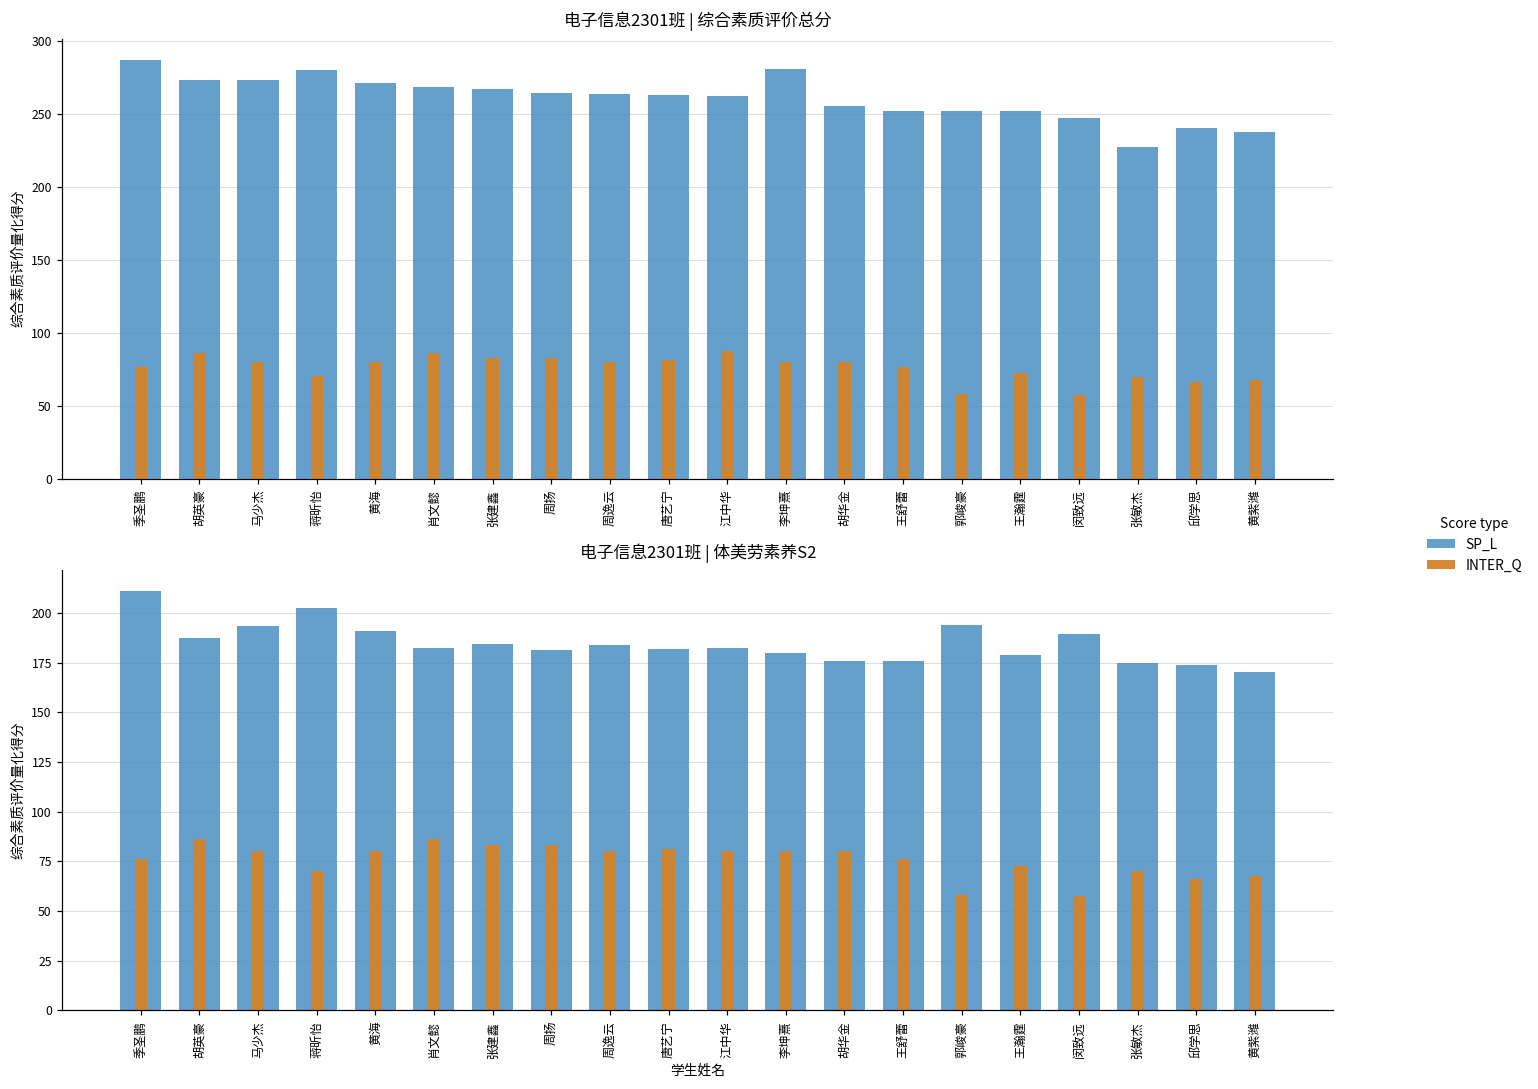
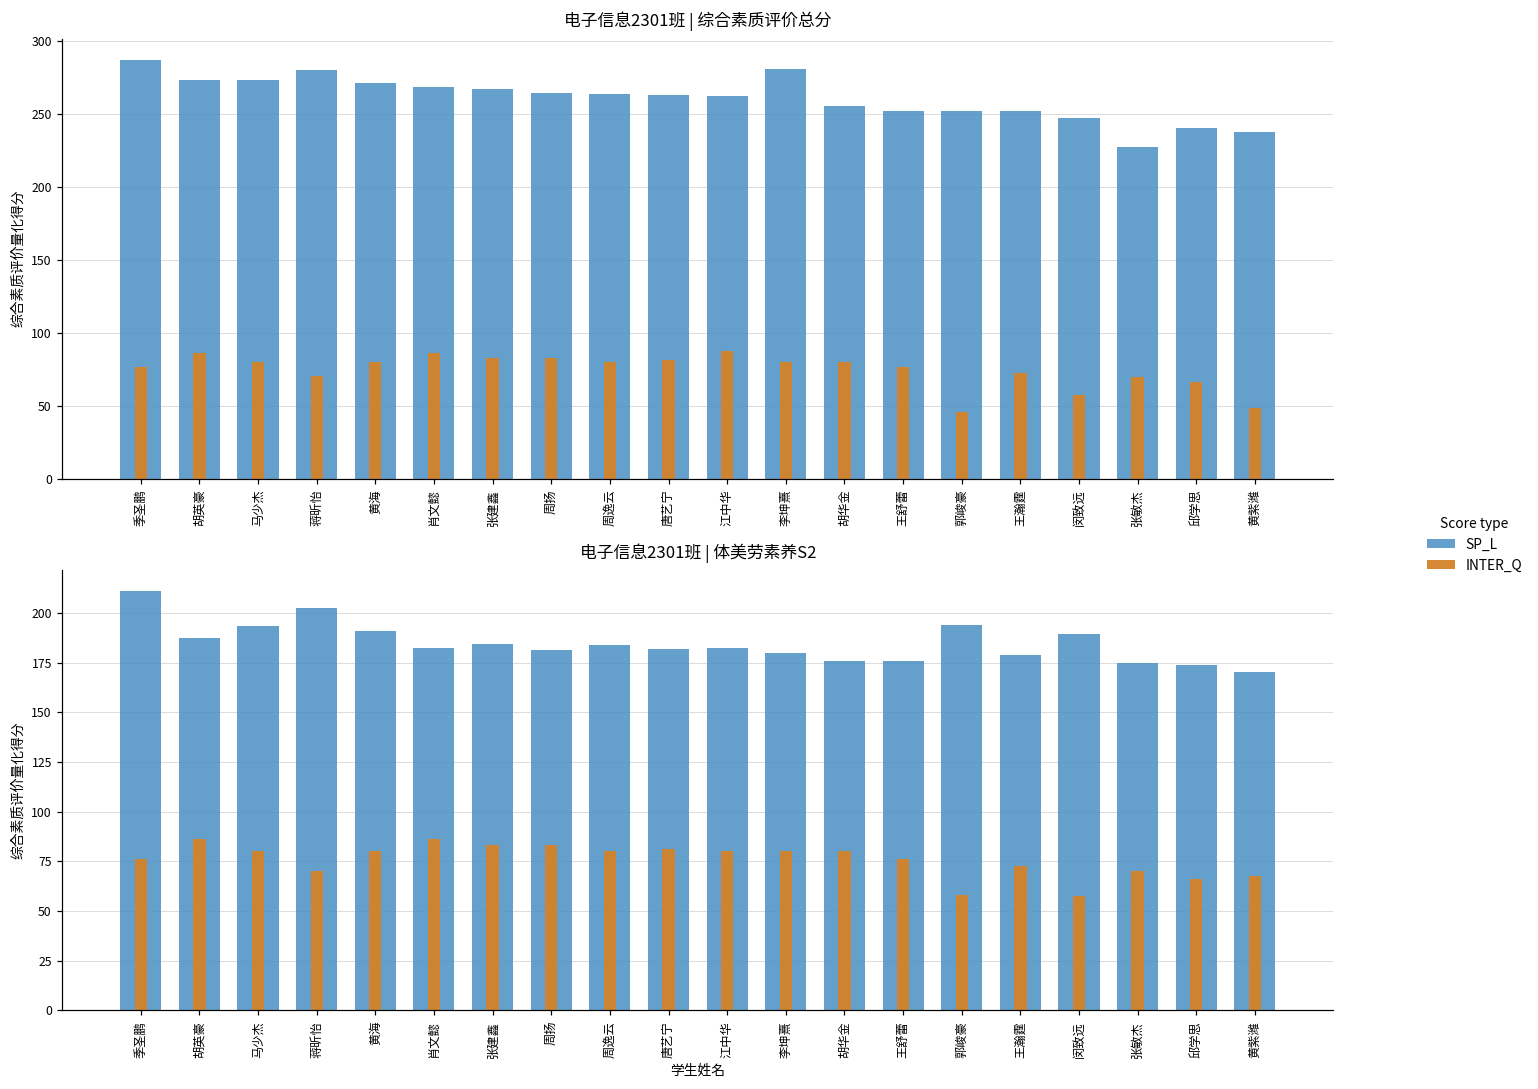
电子信息2301班 | 综合素质评价总分, INTER_Q, 郭峻豪: 58 -> 46
电子信息2301班 | 综合素质评价总分, INTER_Q, 黄紫潍: 68 -> 48
